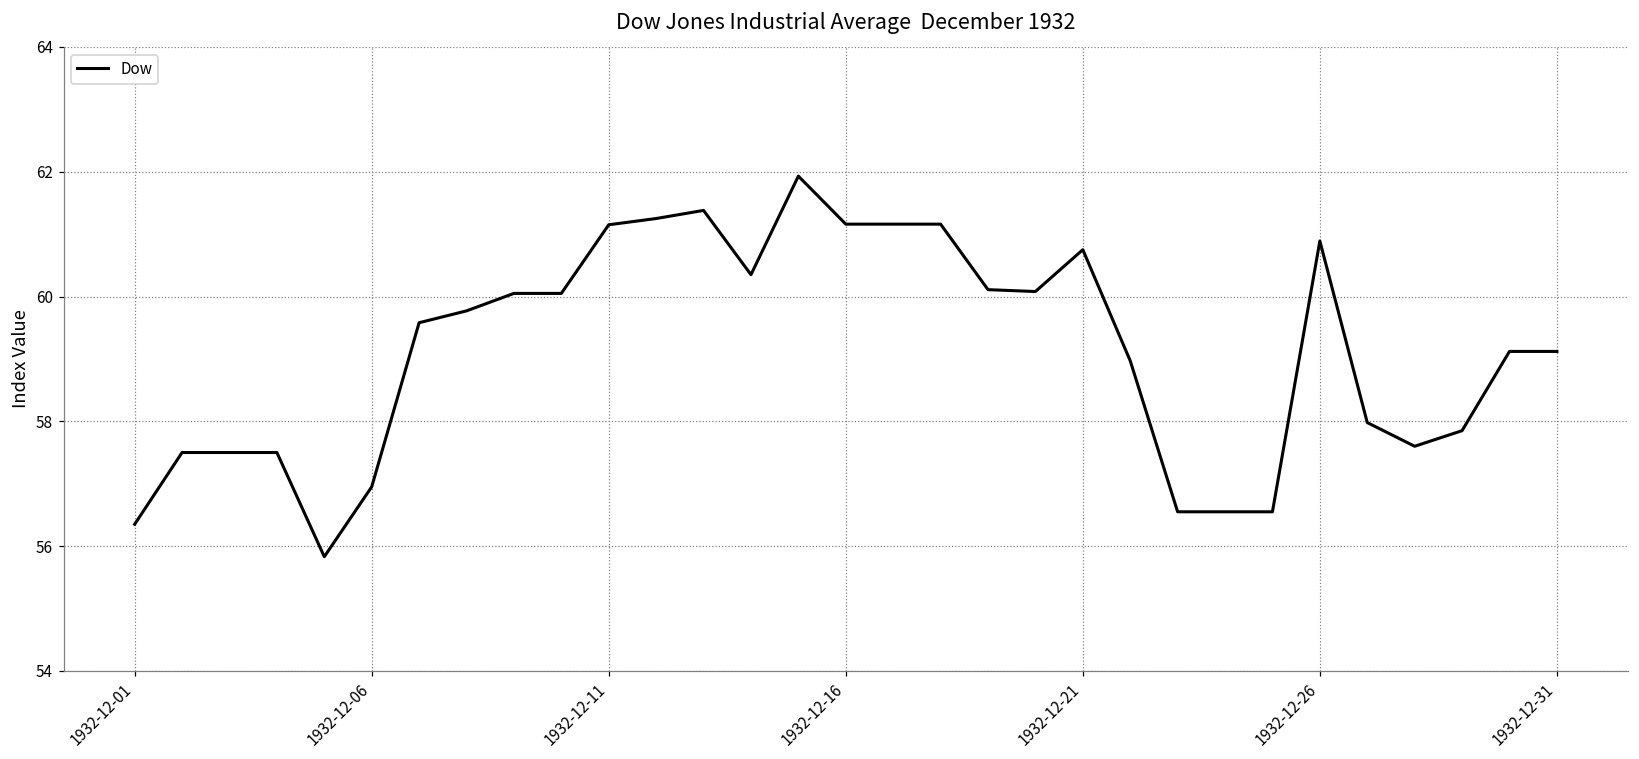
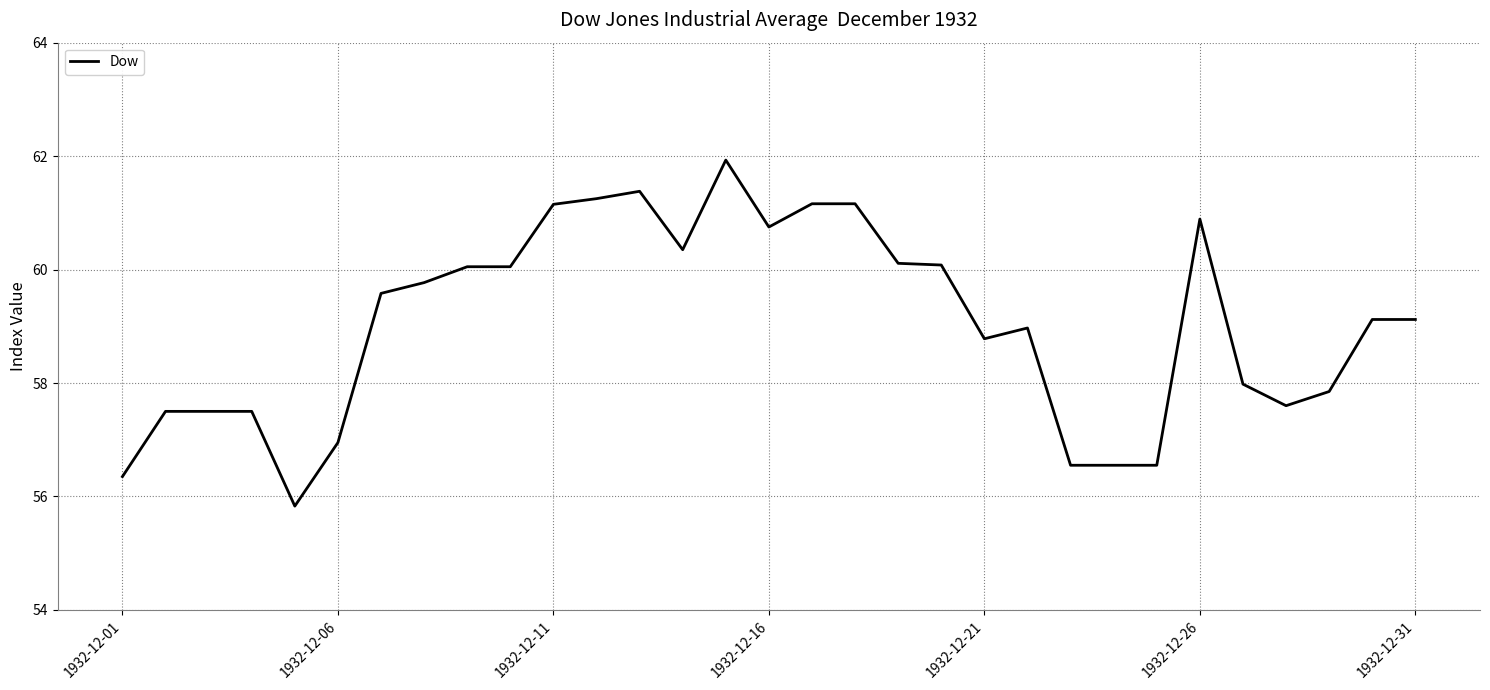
1932-12-16: 61.2 -> 60.8
1932-12-21: 60.8 -> 58.8
